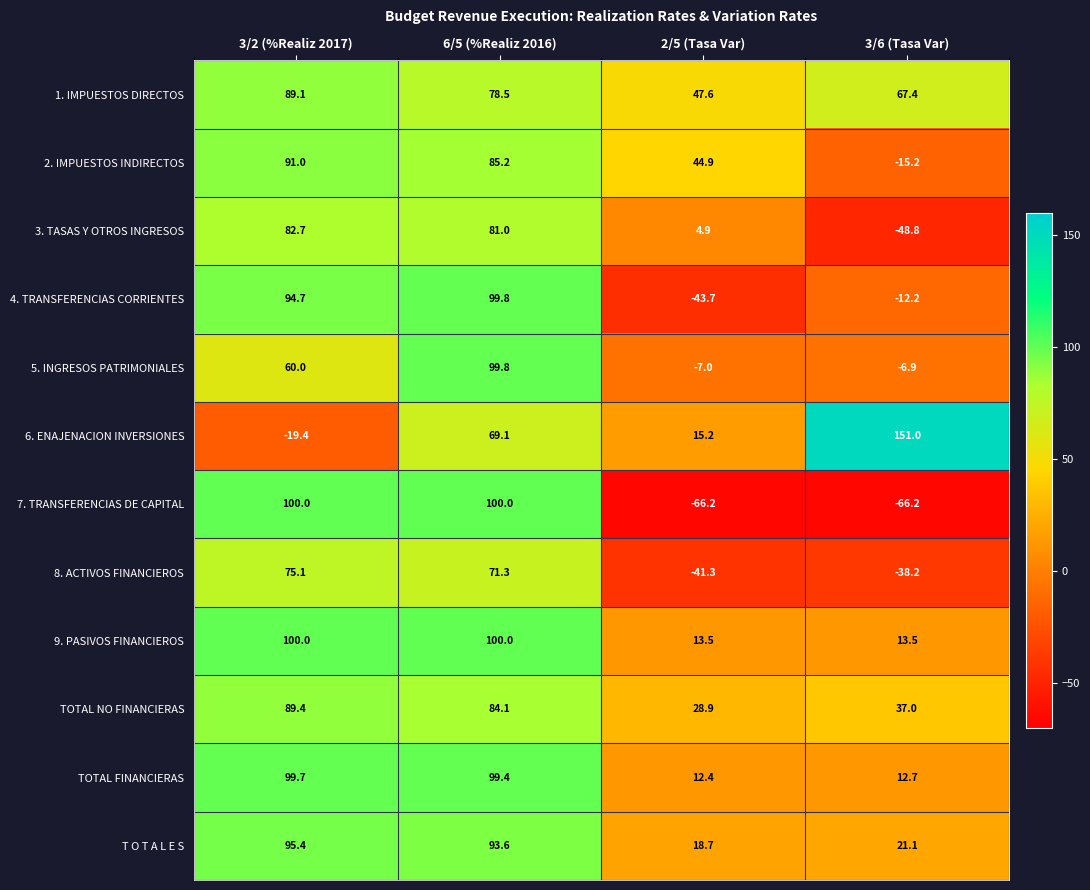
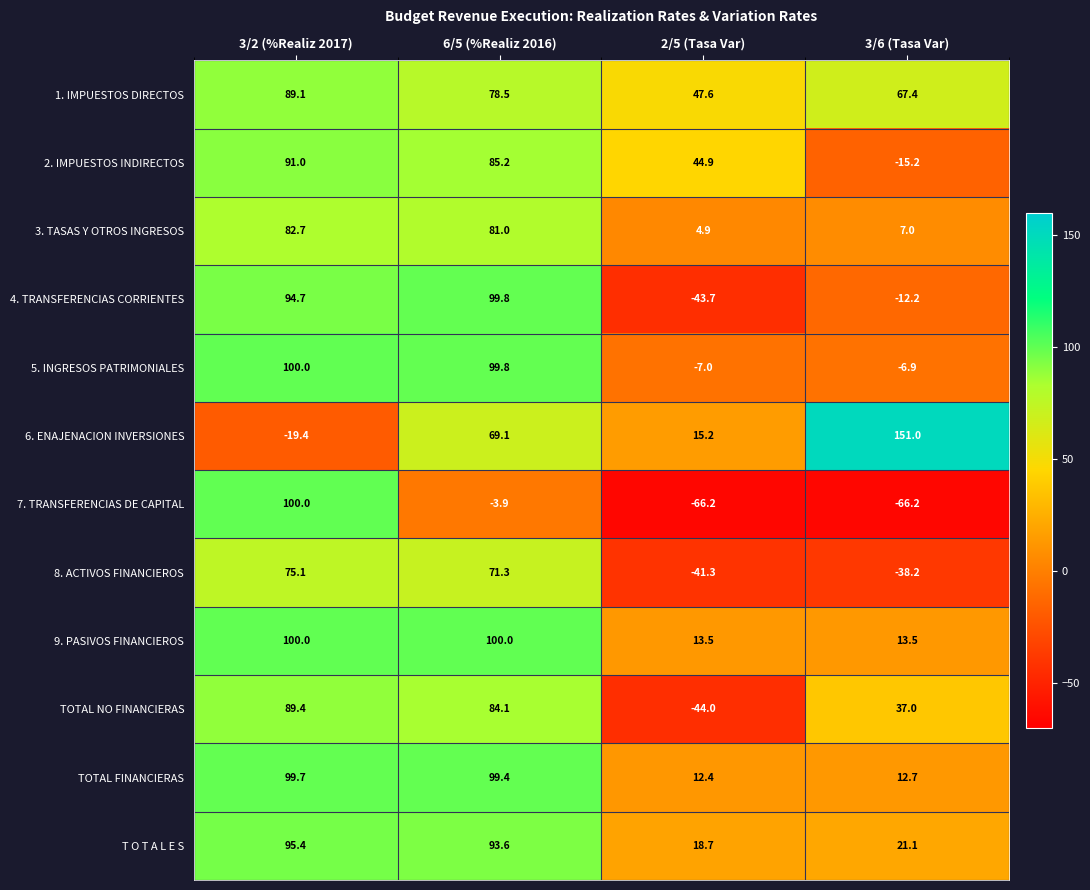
3. TASAS Y OTROS INGRESOS, 3/6 (Tasa Var): -48.8 -> 7.0
5. INGRESOS PATRIMONIALES, 3/2 (%Realiz 2017): 60.0 -> 100.0
7. TRANSFERENCIAS DE CAPITAL, 6/5 (%Realiz 2016): 100.0 -> -3.9
TOTAL NO FINANCIERAS, 2/5 (Tasa Var): 28.9 -> -44.0
